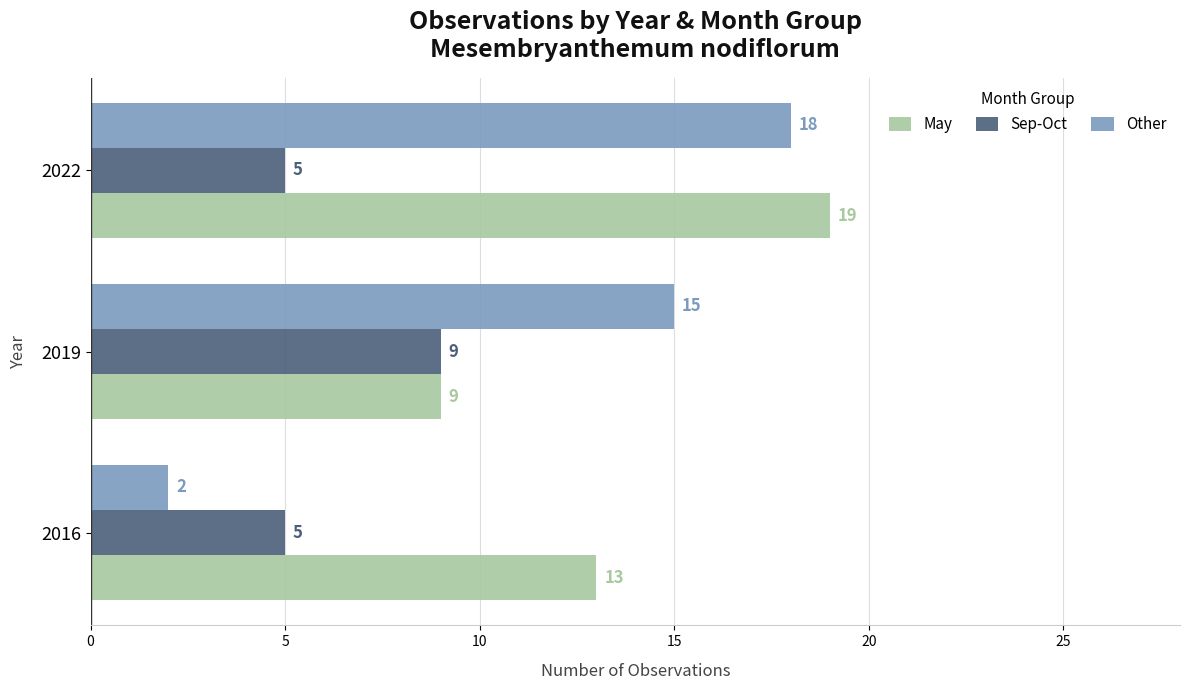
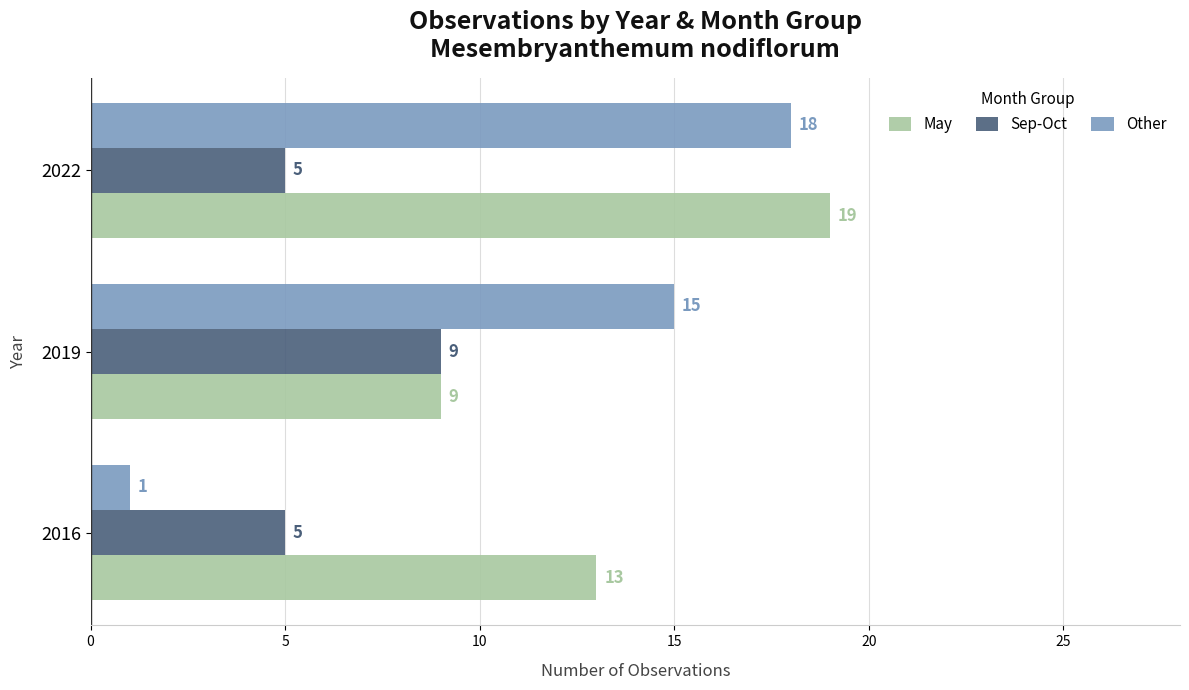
Other, 2016: 2 -> 1
